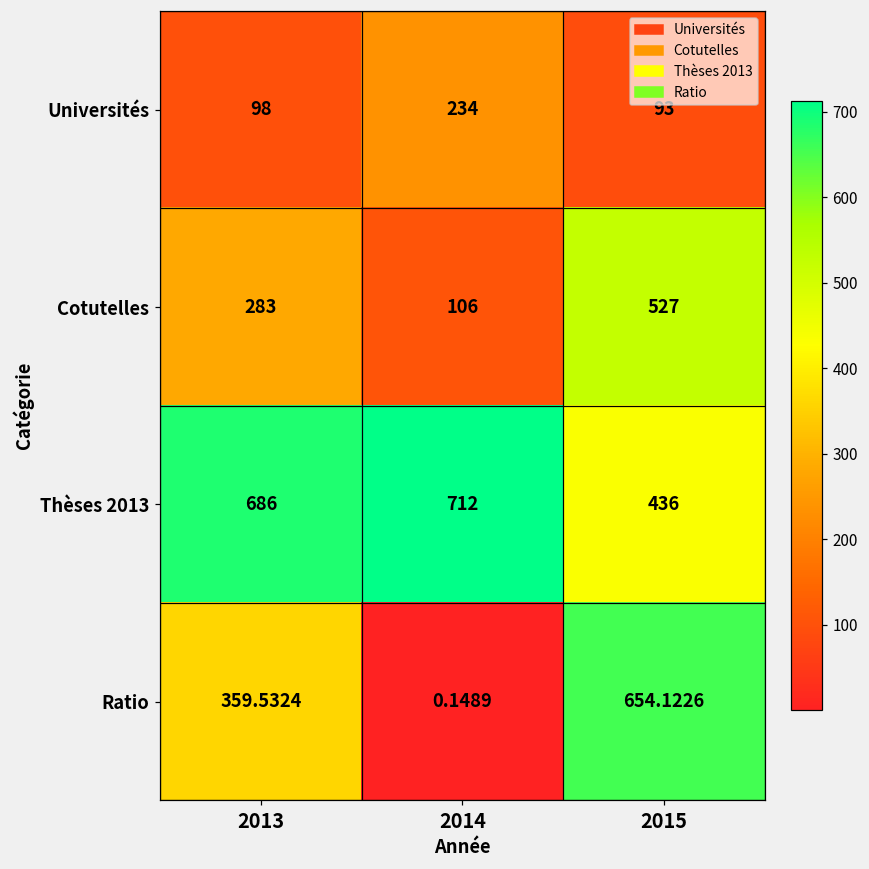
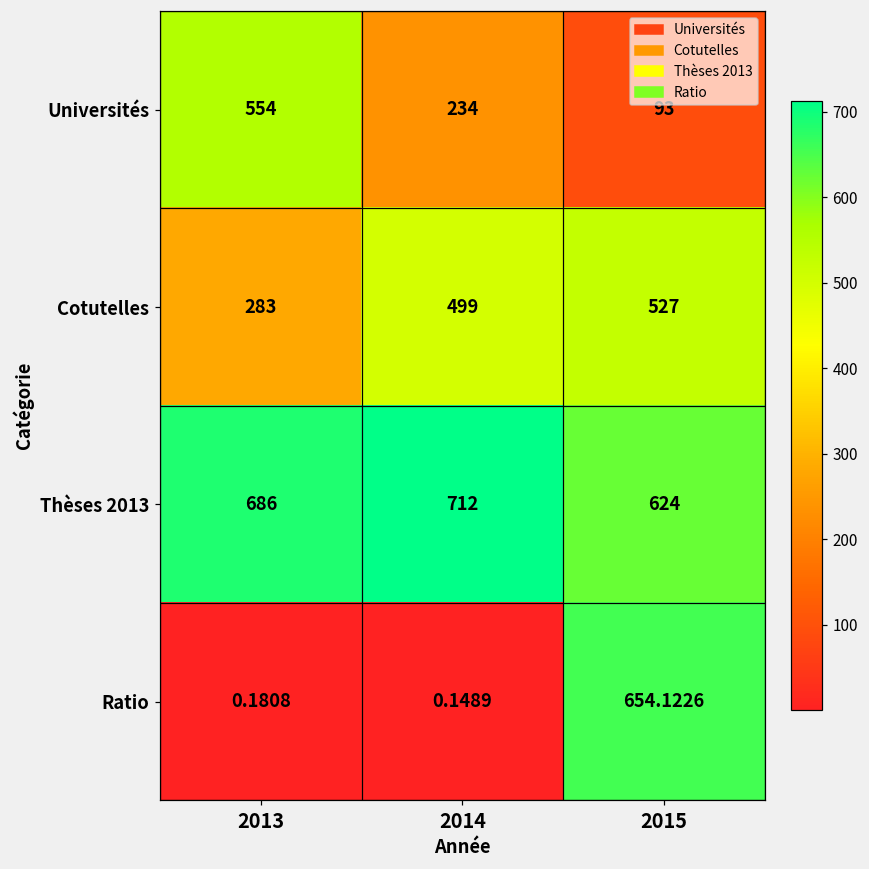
Universités, 2013: 98 -> 554
Cotutelles, 2014: 106 -> 499
Thèses 2013, 2015: 436 -> 624
Ratio, 2013: 359.5324 -> 0.1808
